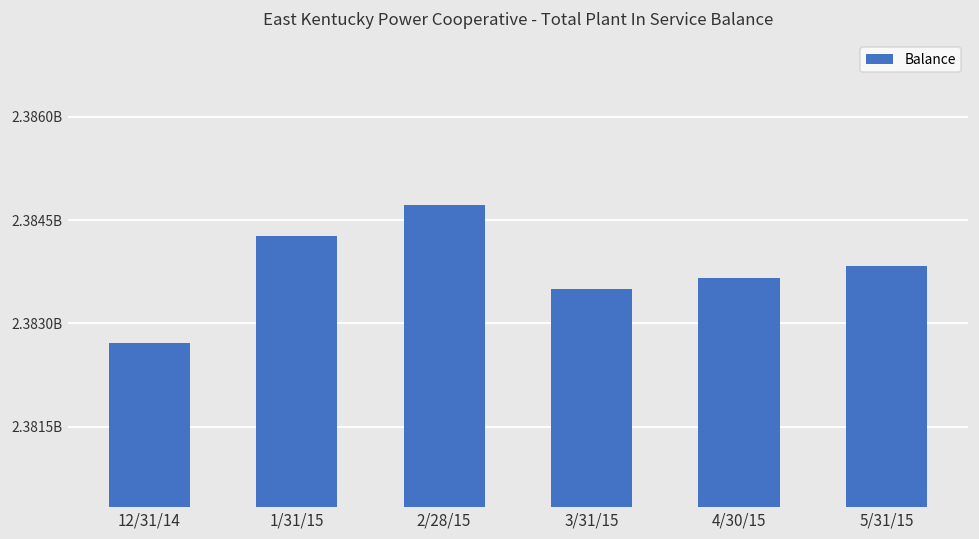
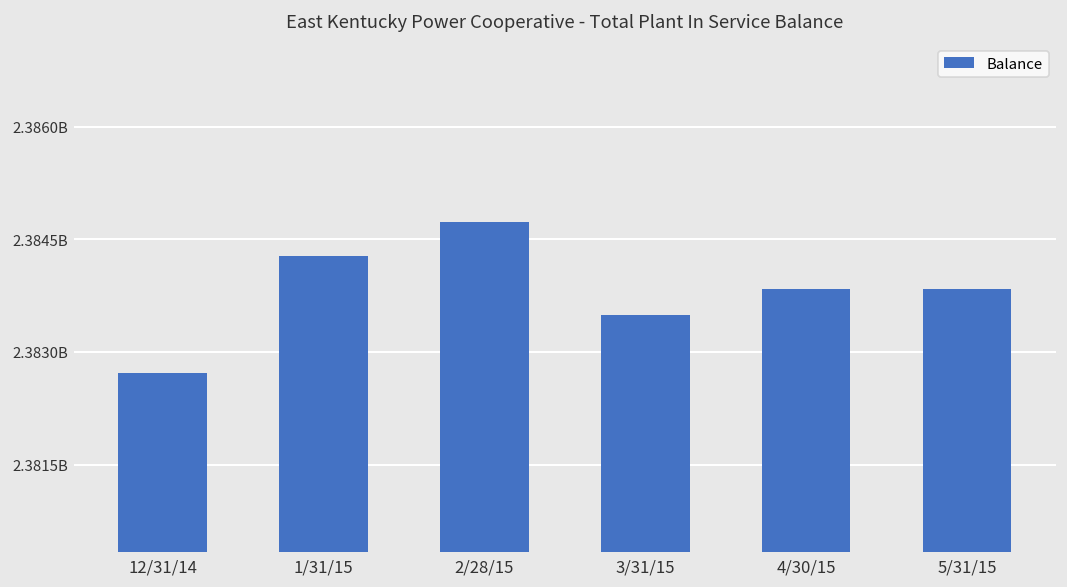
4/30/15: 2383700000 -> 2383800000
